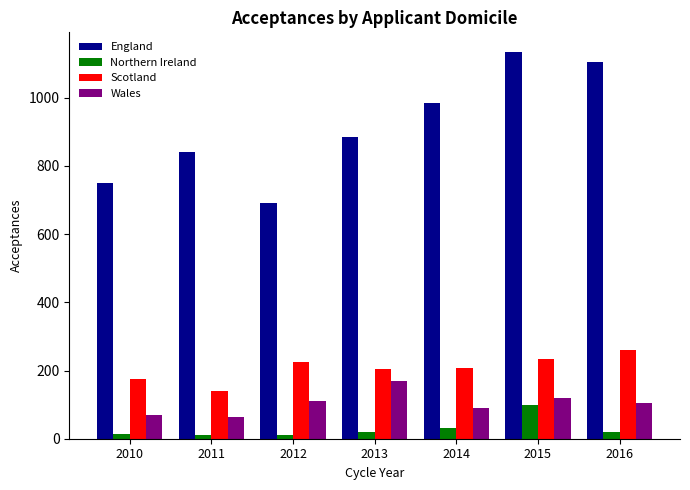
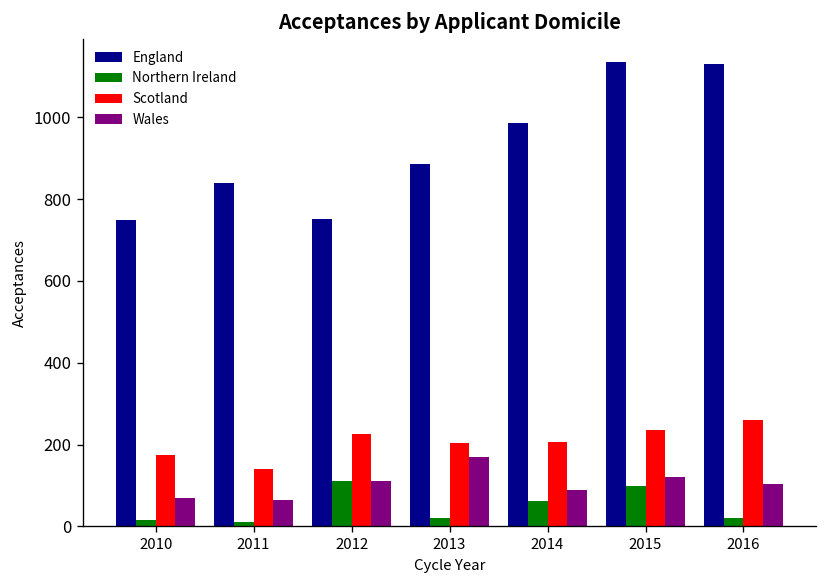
England, 2012: 690 -> 750
Northern Ireland, 2012: 10 -> 110
Northern Ireland, 2014: 30 -> 60
England, 2016: 1110 -> 1130
